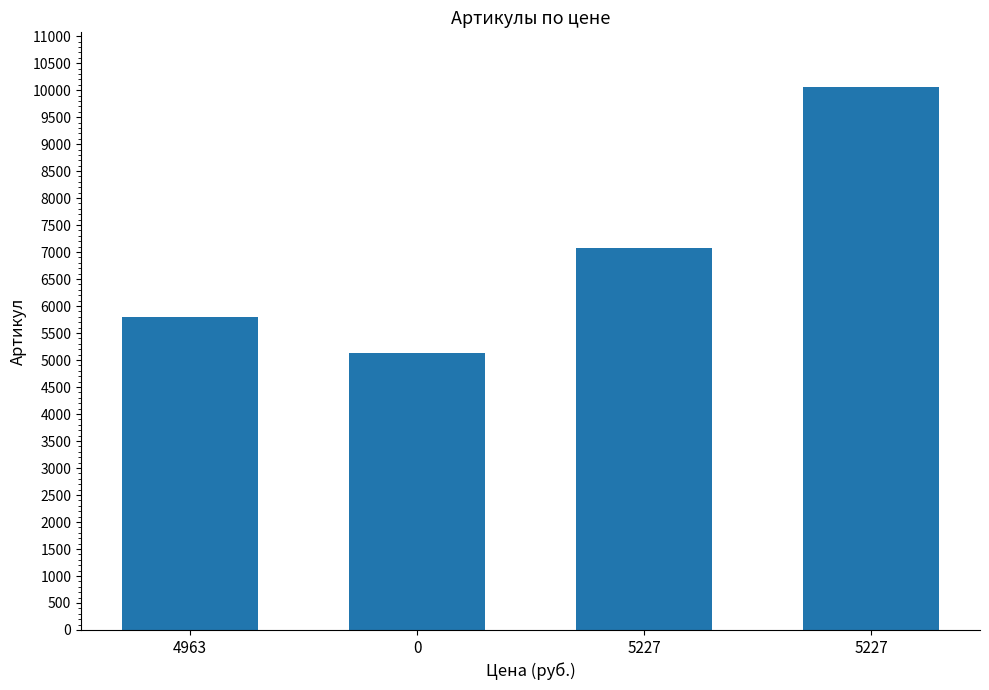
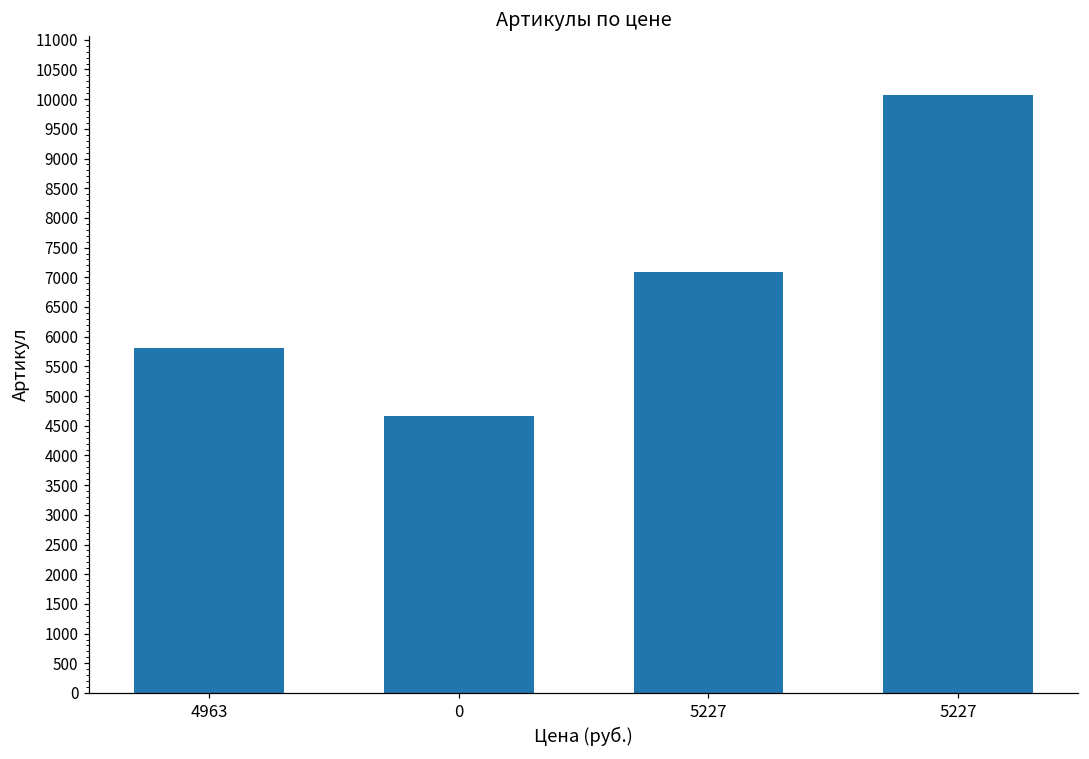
0: 5100 -> 4700
